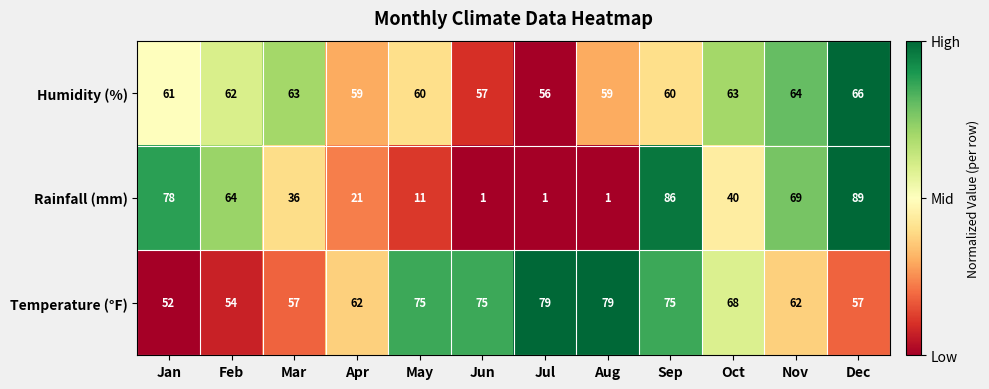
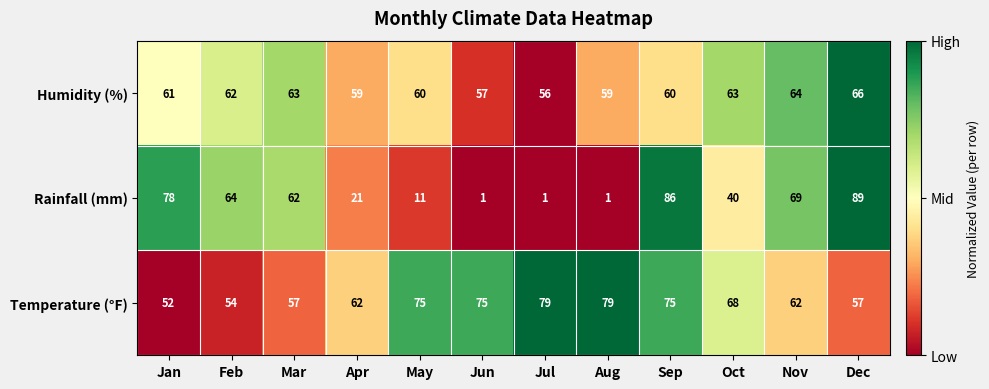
Rainfall (mm), Mar: 36 -> 62
